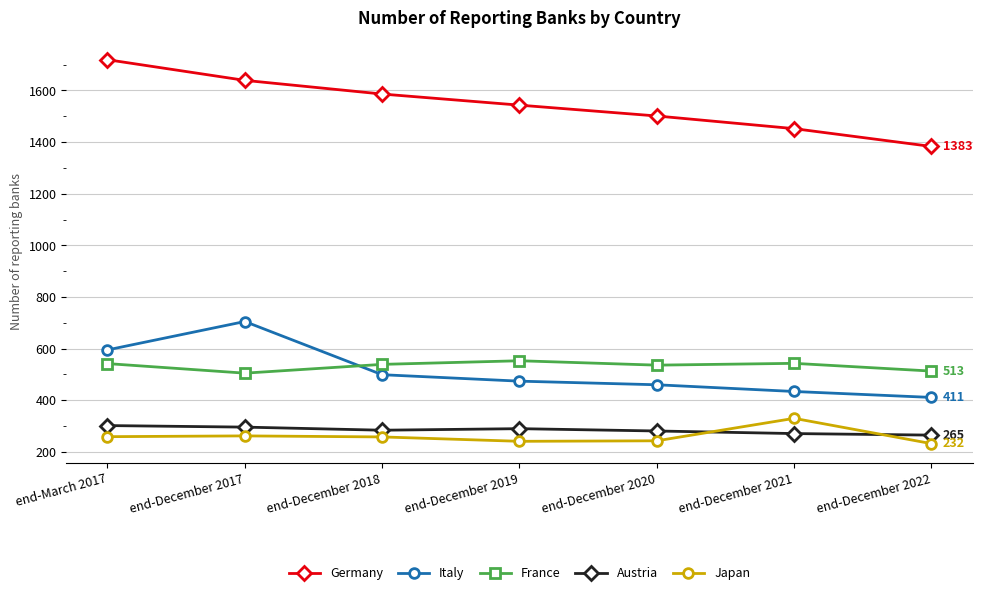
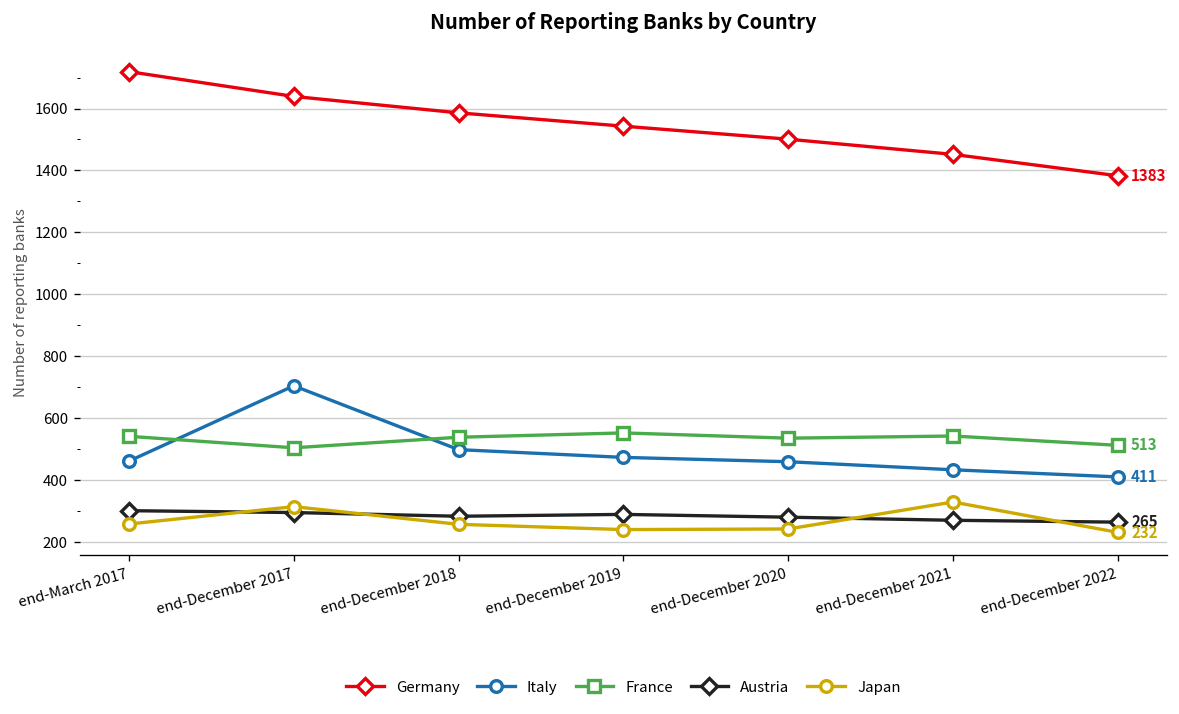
Italy, end-March 2017: 600 -> 460
Japan, end-December 2017: 260 -> 320
